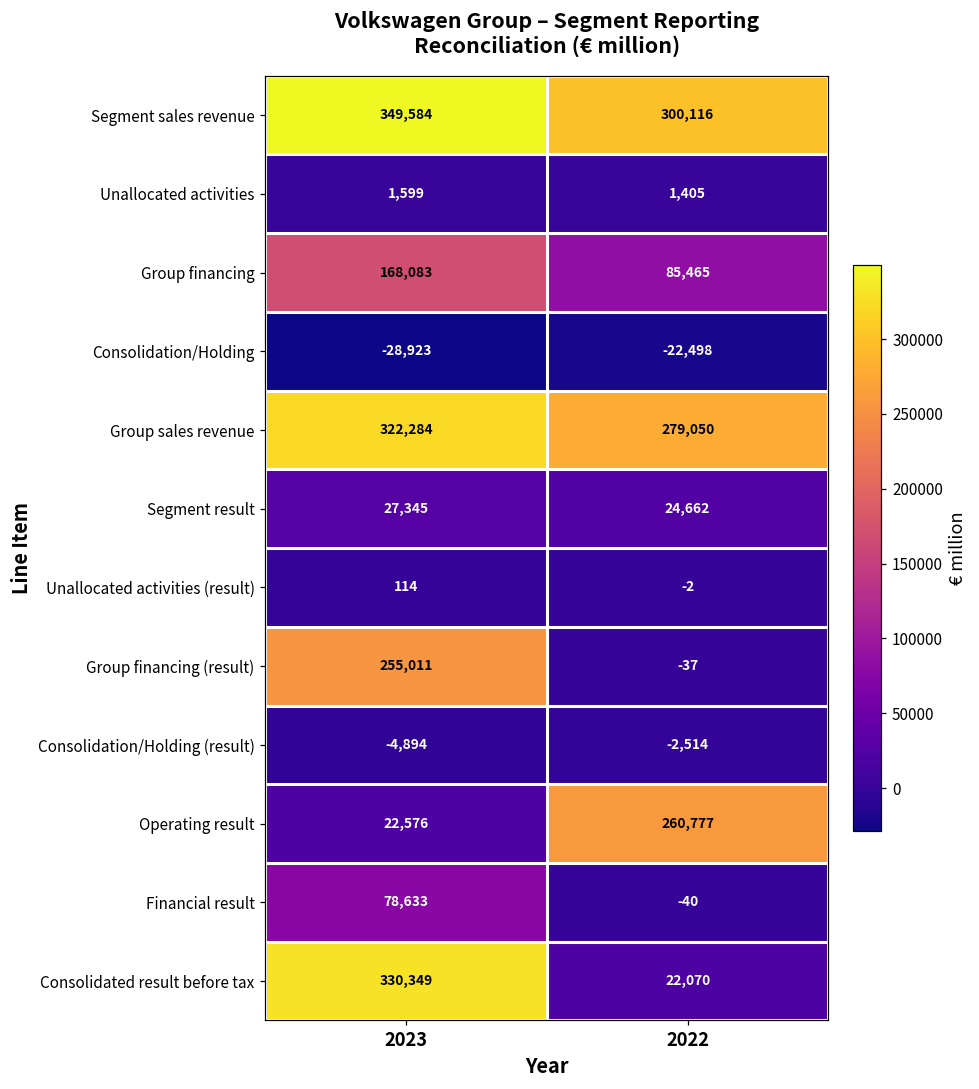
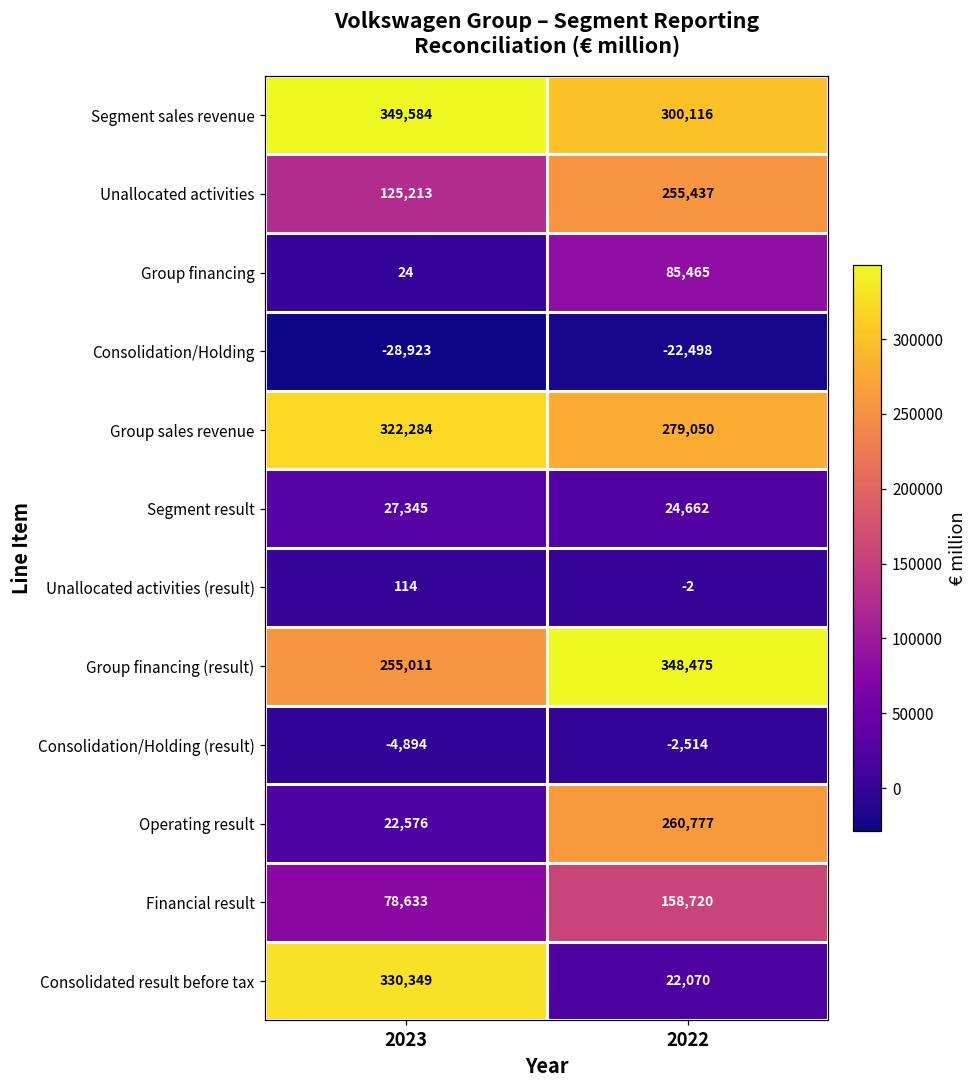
Unallocated activities, 2023: 1,599 -> 125,213
Unallocated activities, 2022: 1,405 -> 255,437
Group financing, 2023: 168,083 -> 24
Group financing (result), 2022: -37 -> 348,475
Financial result, 2022: -40 -> 158,720
